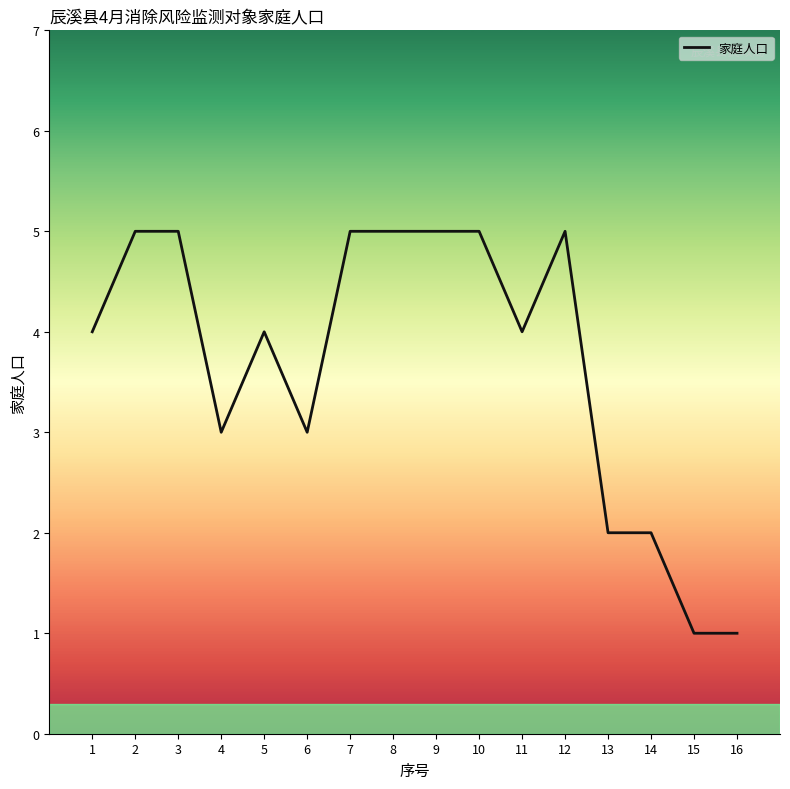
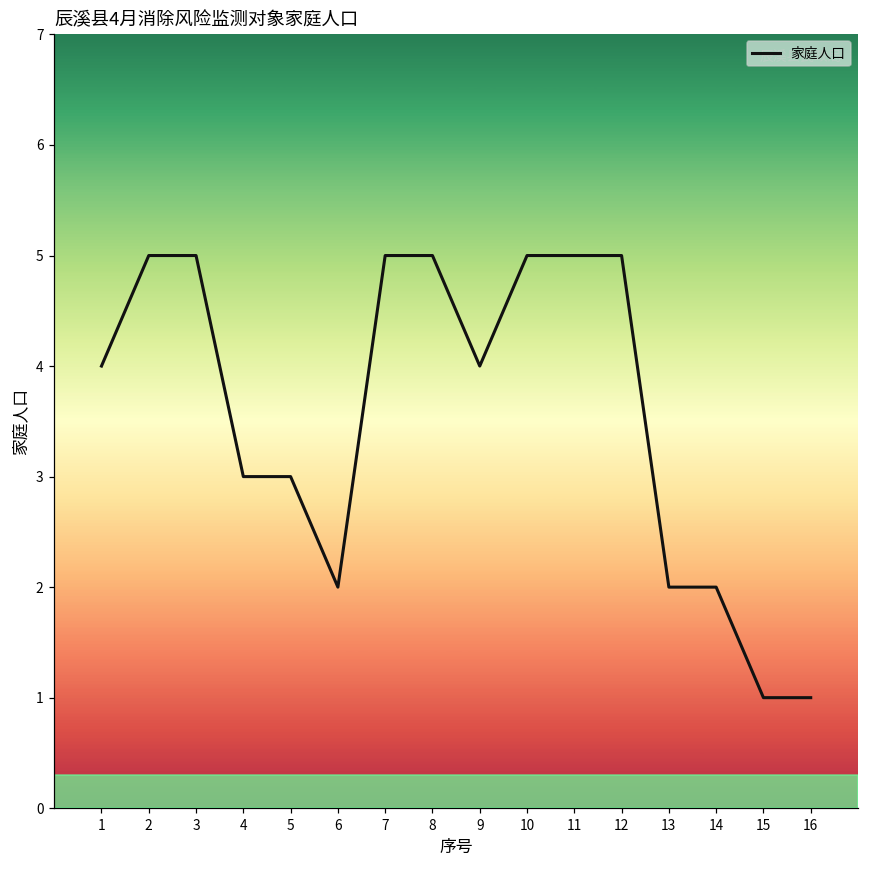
5: 4 -> 3
6: 3 -> 2
9: 5 -> 4
11: 4 -> 5
